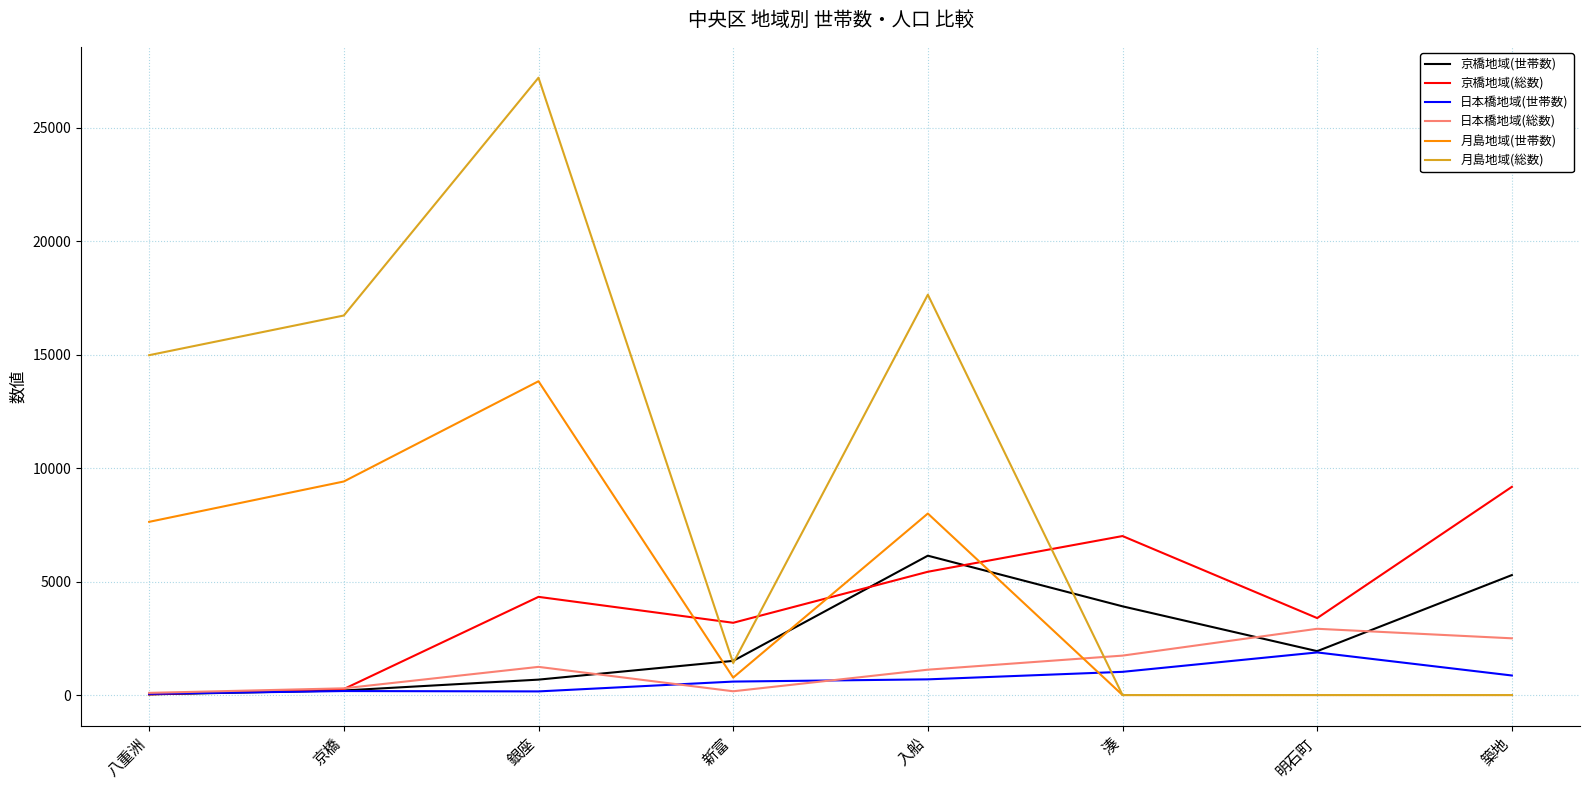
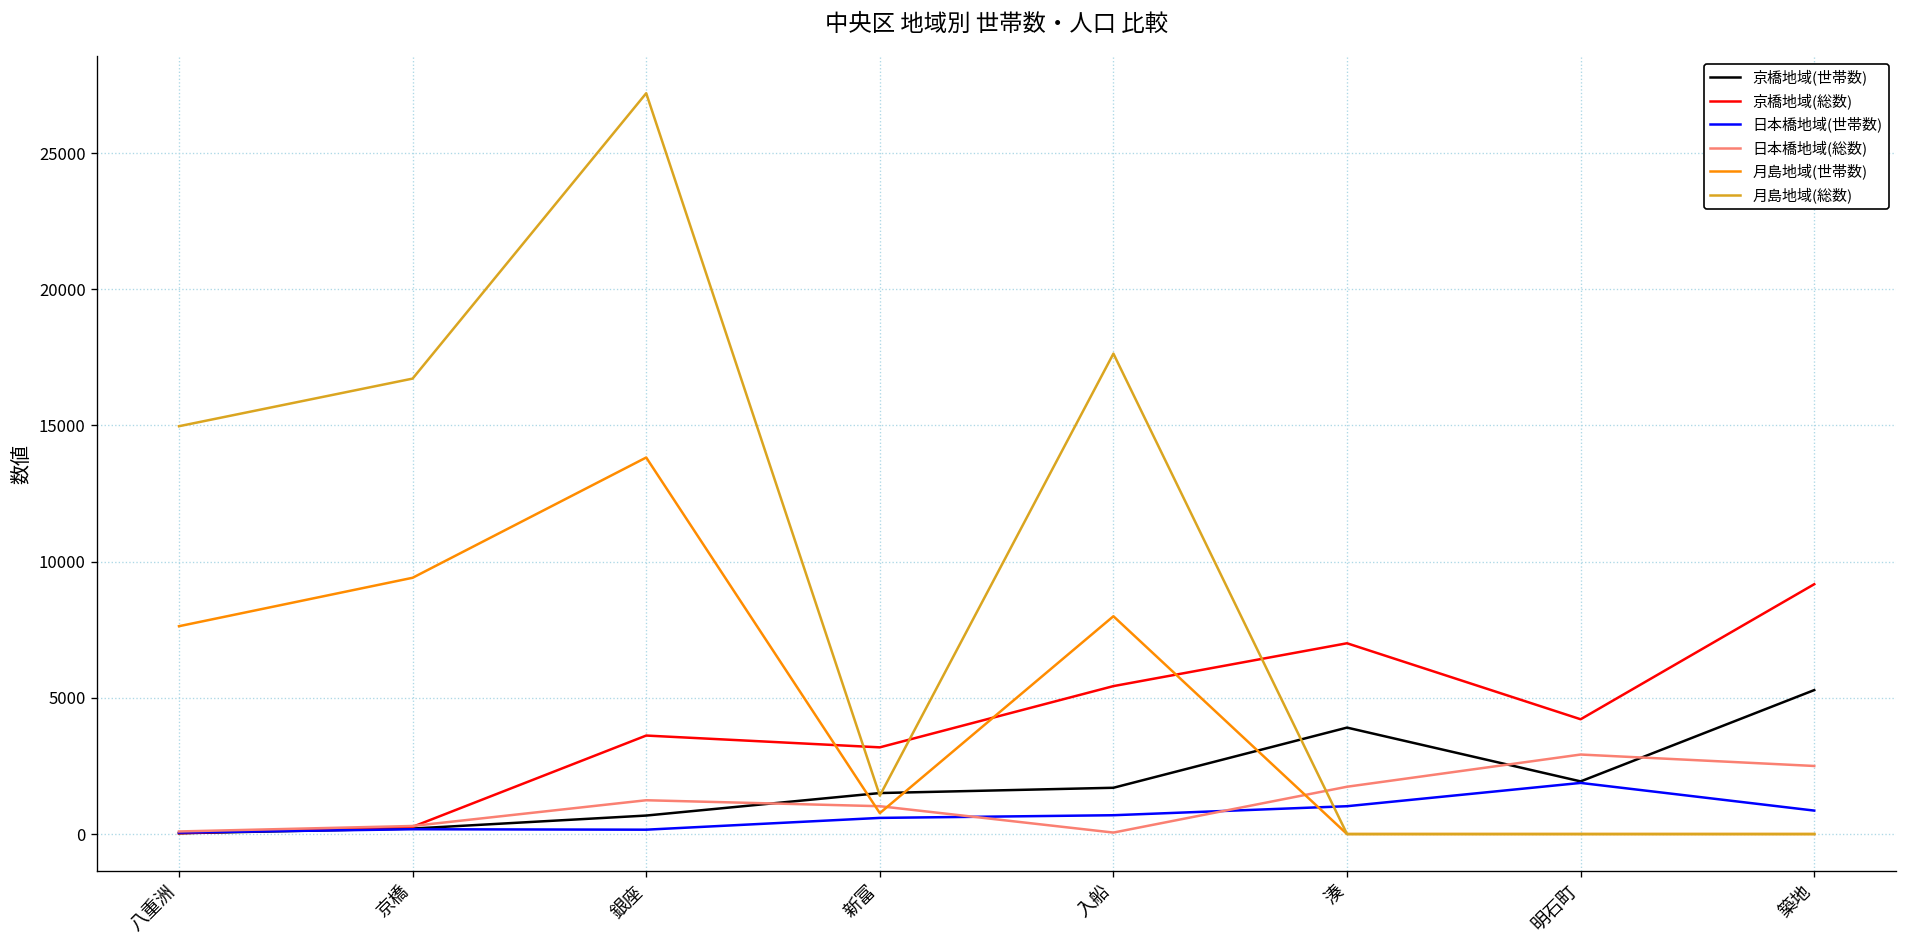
京橋地域(総数), 銀座: 4300 -> 3600
日本橋地域(総数), 新富: 200 -> 1000
京橋地域(世帯数), 入船: 6100 -> 1700
日本橋地域(総数), 入船: 1100 -> 100
京橋地域(総数), 明石町: 3400 -> 4200
